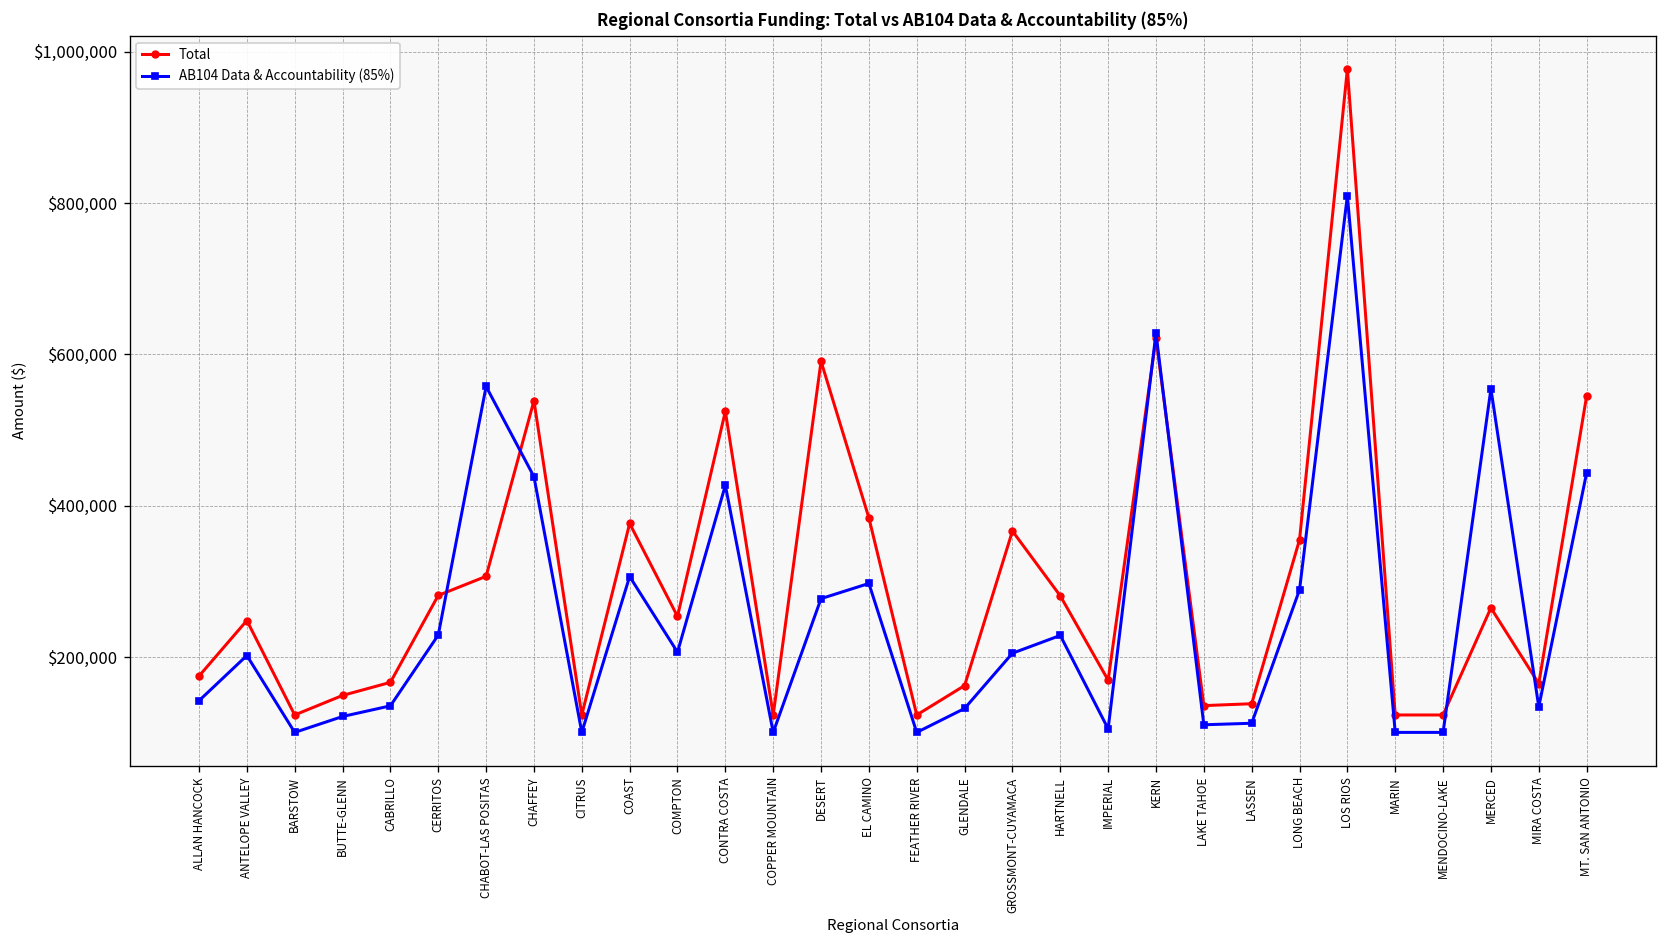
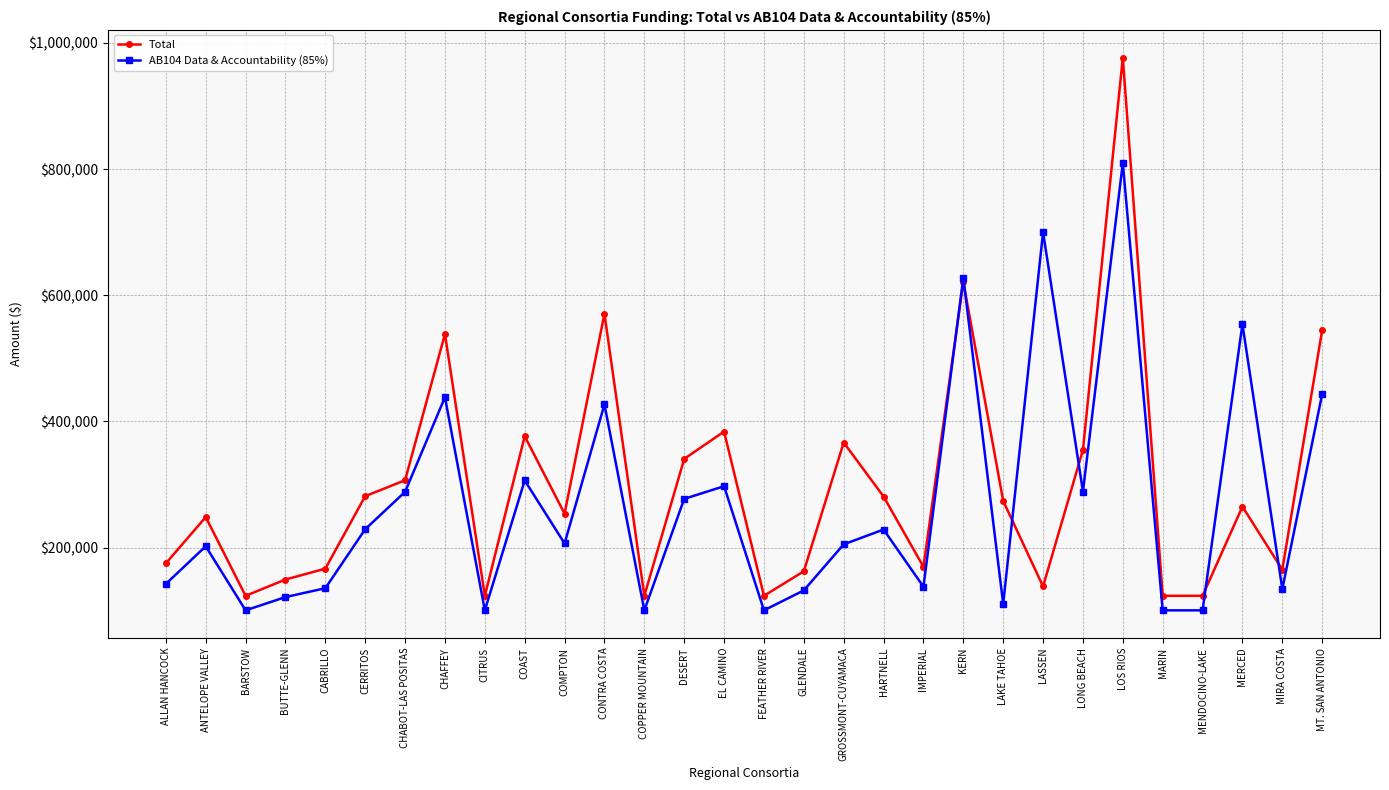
AB104 Data & Accountability (85%), CHABOT-LAS POSITAS: $560,000 -> $290,000
Total, CONTRA COSTA: $520,000 -> $570,000
Total, DESERT: $590,000 -> $340,000
AB104 Data & Accountability (85%), IMPERIAL: $110,000 -> $140,000
Total, LAKE TAHOE: $140,000 -> $270,000
AB104 Data & Accountability (85%), LASSEN: $110,000 -> $700,000
